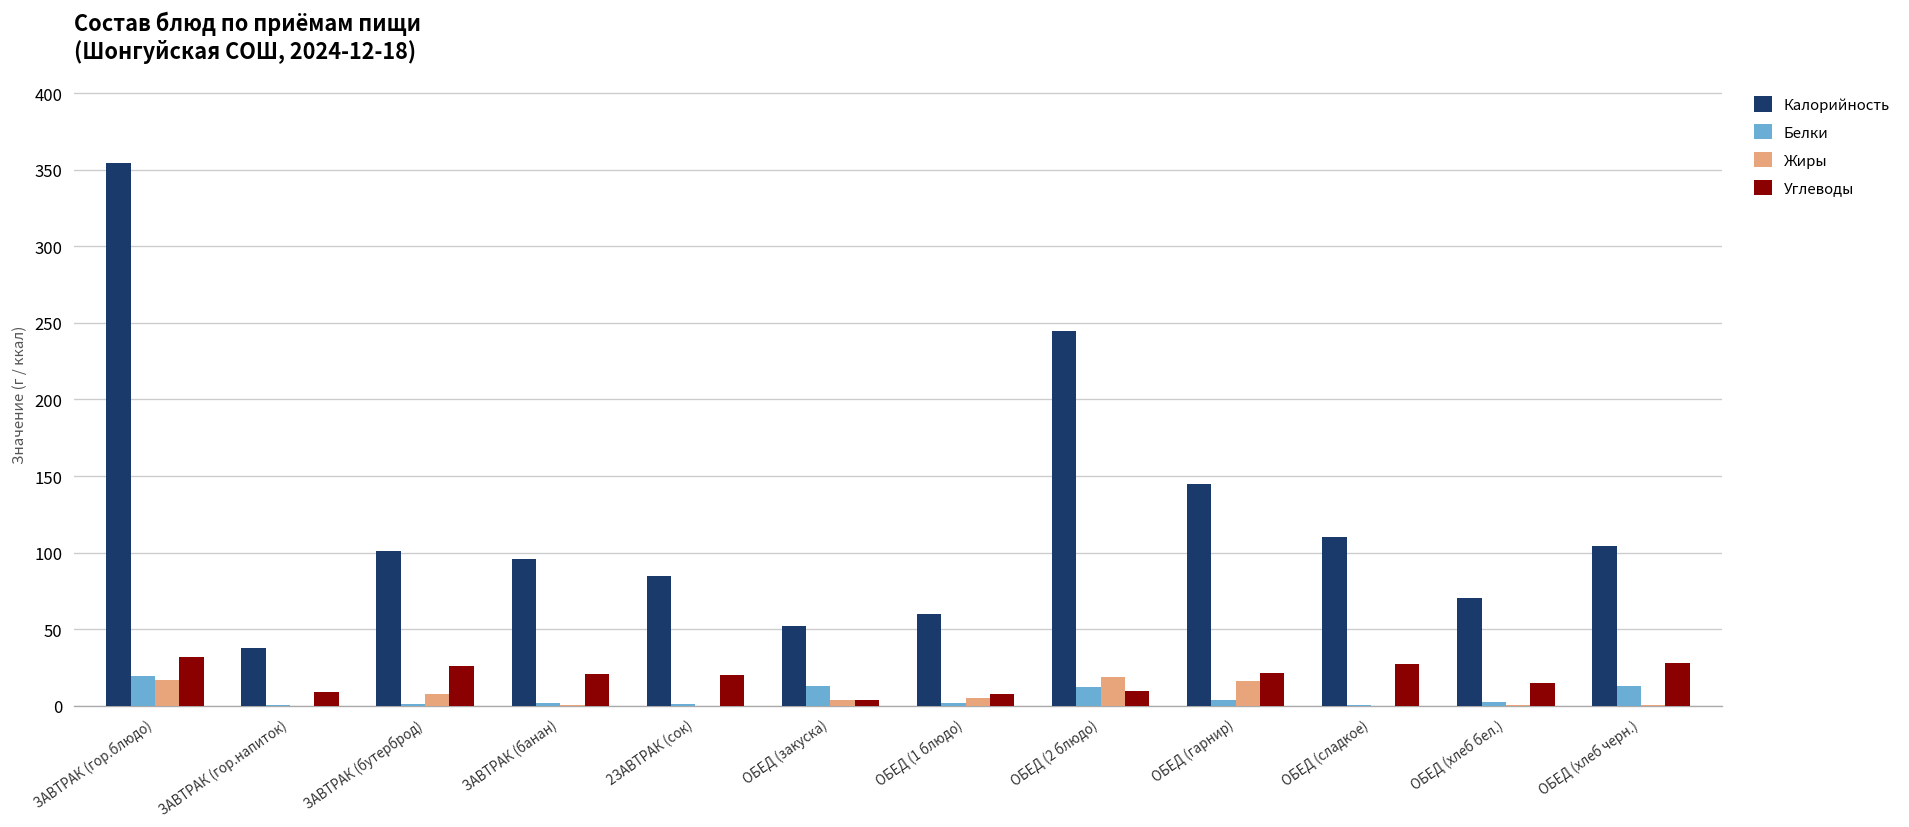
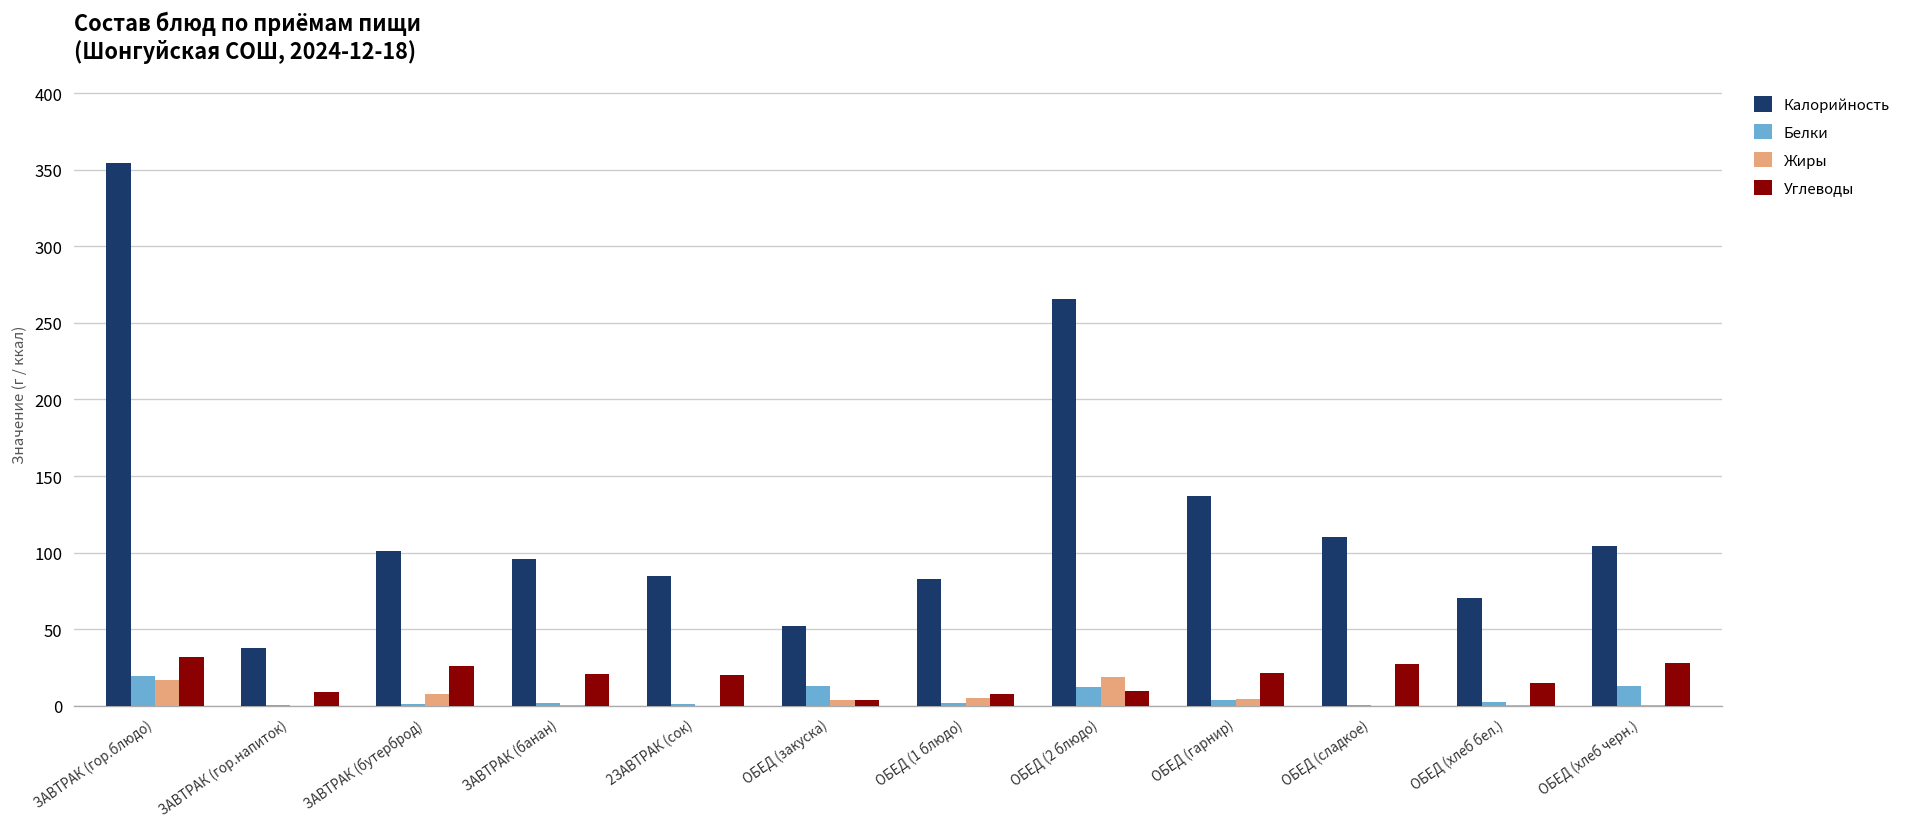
Калорийность, ОБЕД (1 блюдо): 60 -> 83
Калорийность, ОБЕД (2 блюдо): 245 -> 266
Калорийность, ОБЕД (гарнир): 145 -> 137
Жиры, ОБЕД (гарнир): 16 -> 5
